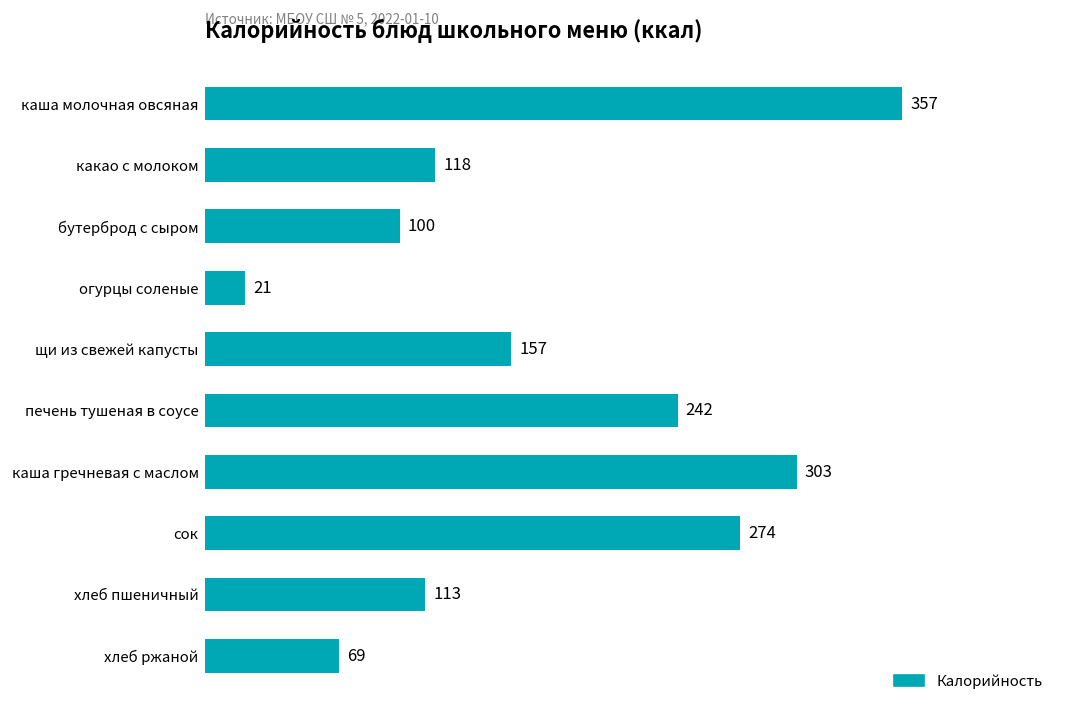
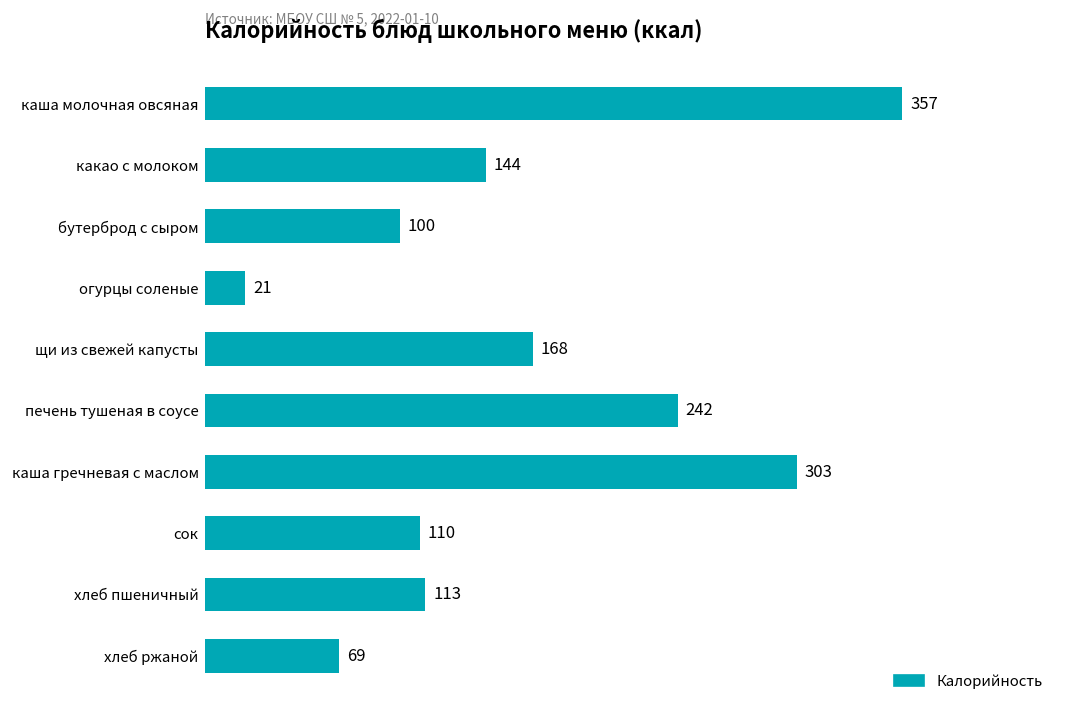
какао с молоком: 118 -> 144
щи из свежей капусты: 157 -> 168
сок: 274 -> 110
